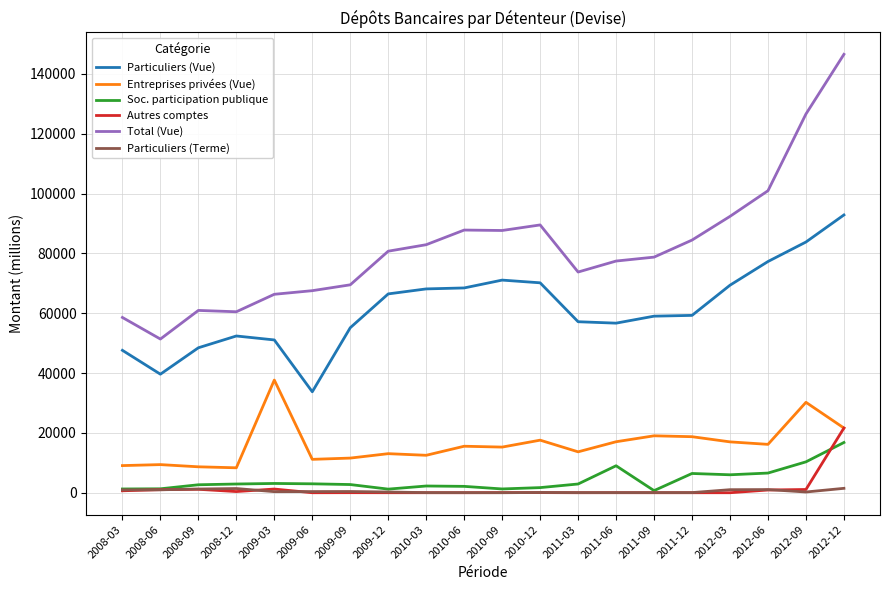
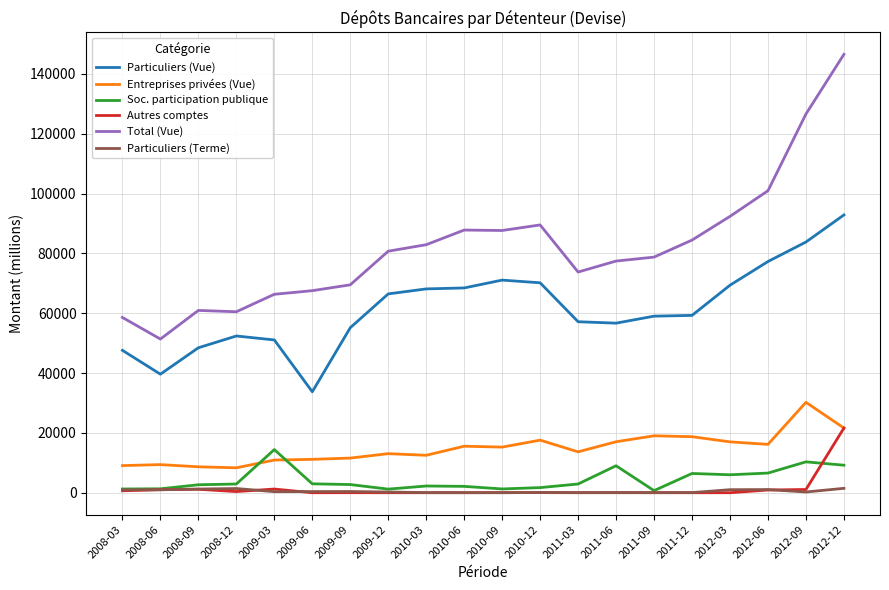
Entreprises privées (Vue), 2009-03: 38000 -> 11000
Soc. participation publique, 2009-03: 3000 -> 14000
Soc. participation publique, 2012-12: 17000 -> 9000
